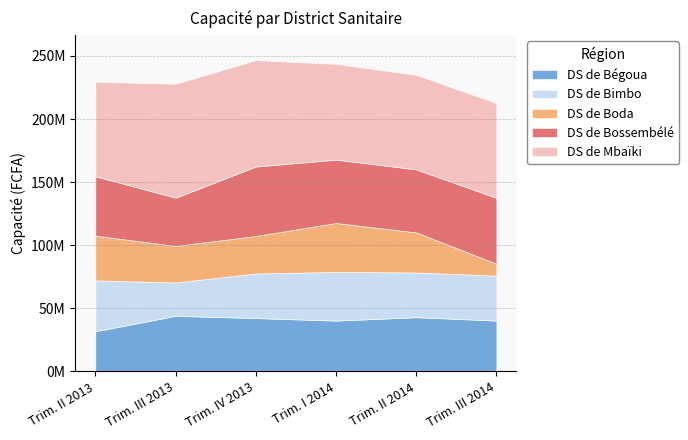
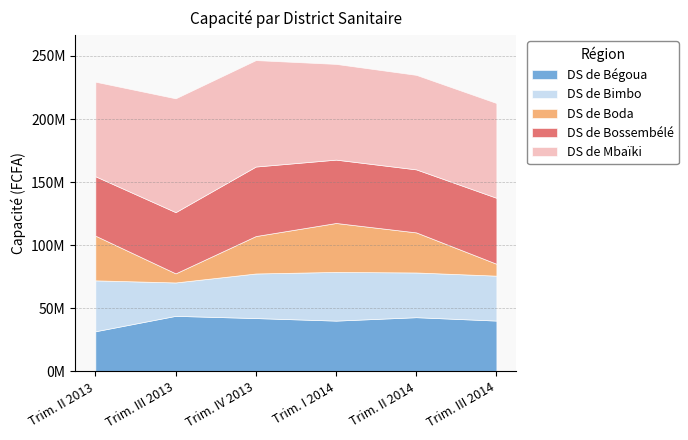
DS de Boda, Trim. III 2013: 29000000 -> 7000000
DS de Bossembélé, Trim. III 2013: 38000000 -> 48000000
